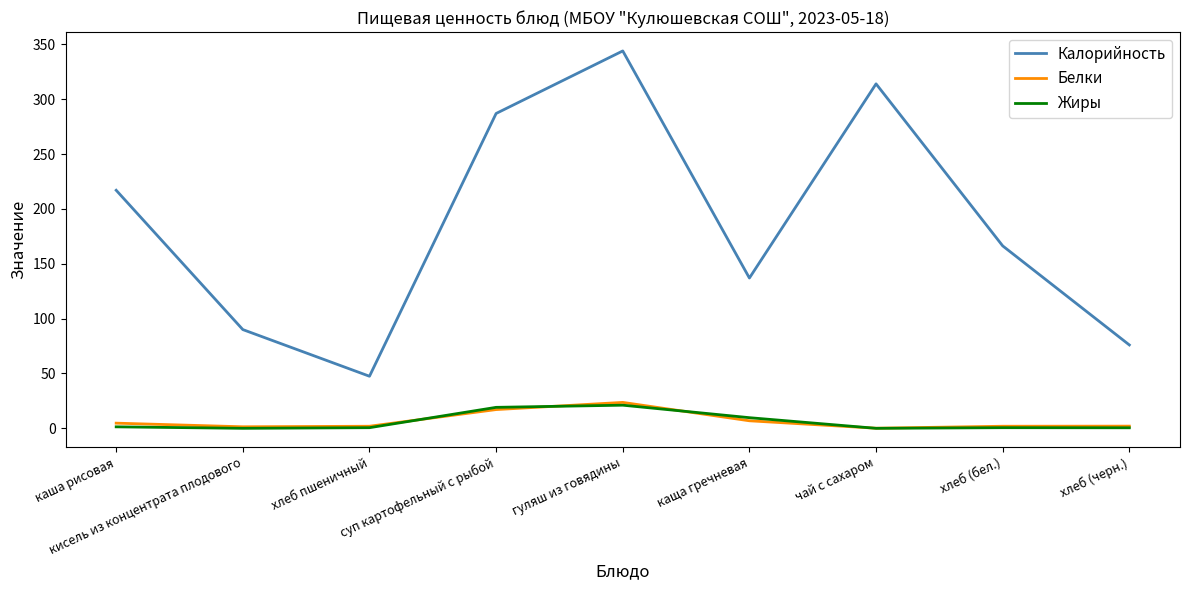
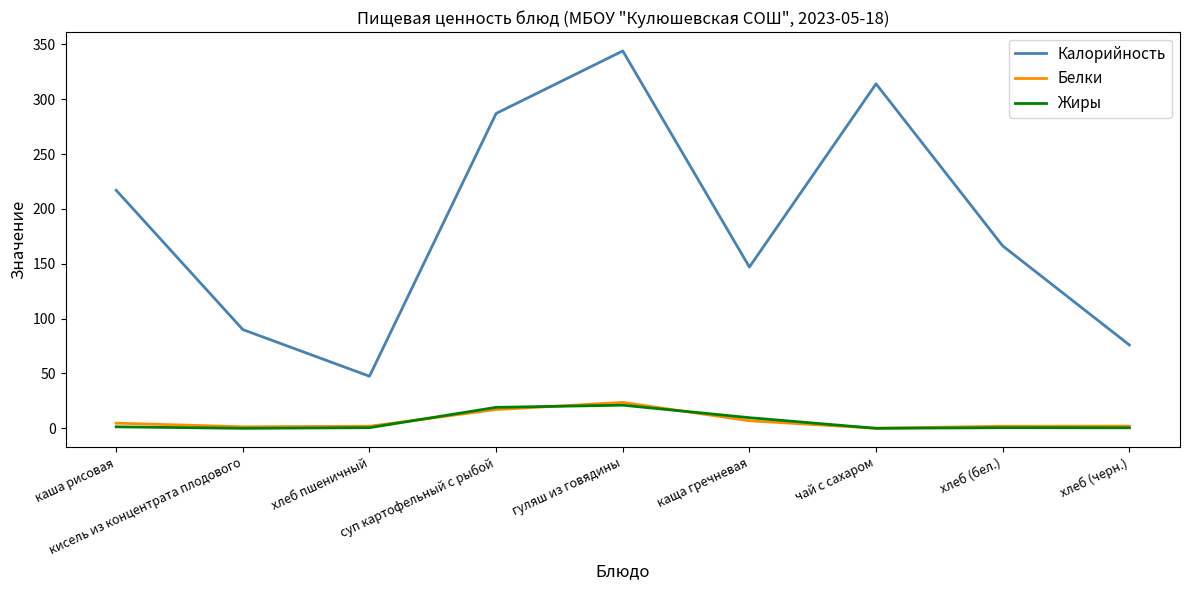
Калорийность, каща гречневая: 137 -> 147
